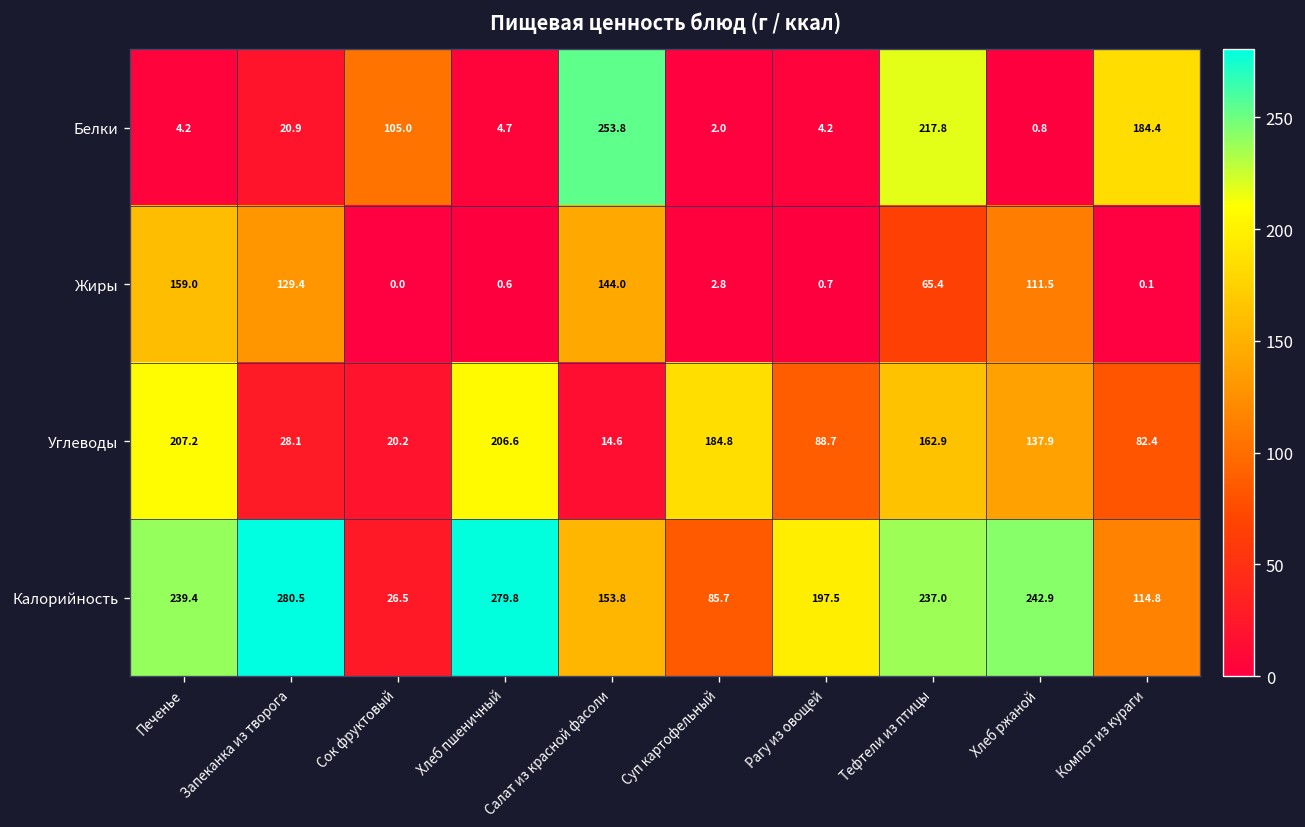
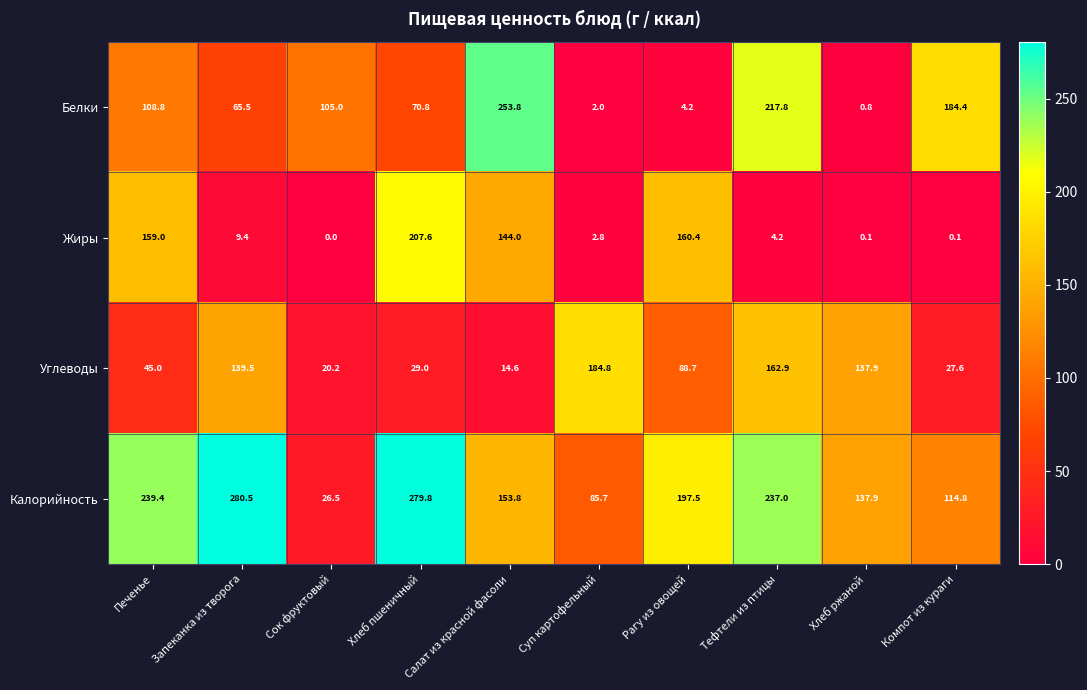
Белки, Печенье: 4.2 -> 108.8
Белки, Запеканка из творога: 20.9 -> 65.5
Белки, Хлеб пшеничный: 4.7 -> 70.8
Жиры, Запеканка из творога: 129.4 -> 9.4
Жиры, Хлеб пшеничный: 0.6 -> 207.6
Жиры, Рагу из овощей: 0.7 -> 160.4
Жиры, Тефтели из птицы: 65.4 -> 4.2
Жиры, Хлеб ржаной: 111.5 -> 0.1
Углеводы, Печенье: 207.2 -> 45.0
Углеводы, Запеканка из творога: 28.1 -> 139.5
Углеводы, Хлеб пшеничный: 206.6 -> 29.0
Углеводы, Компот из кураги: 82.4 -> 27.6
Калорийность, Хлеб ржаной: 242.9 -> 137.9
